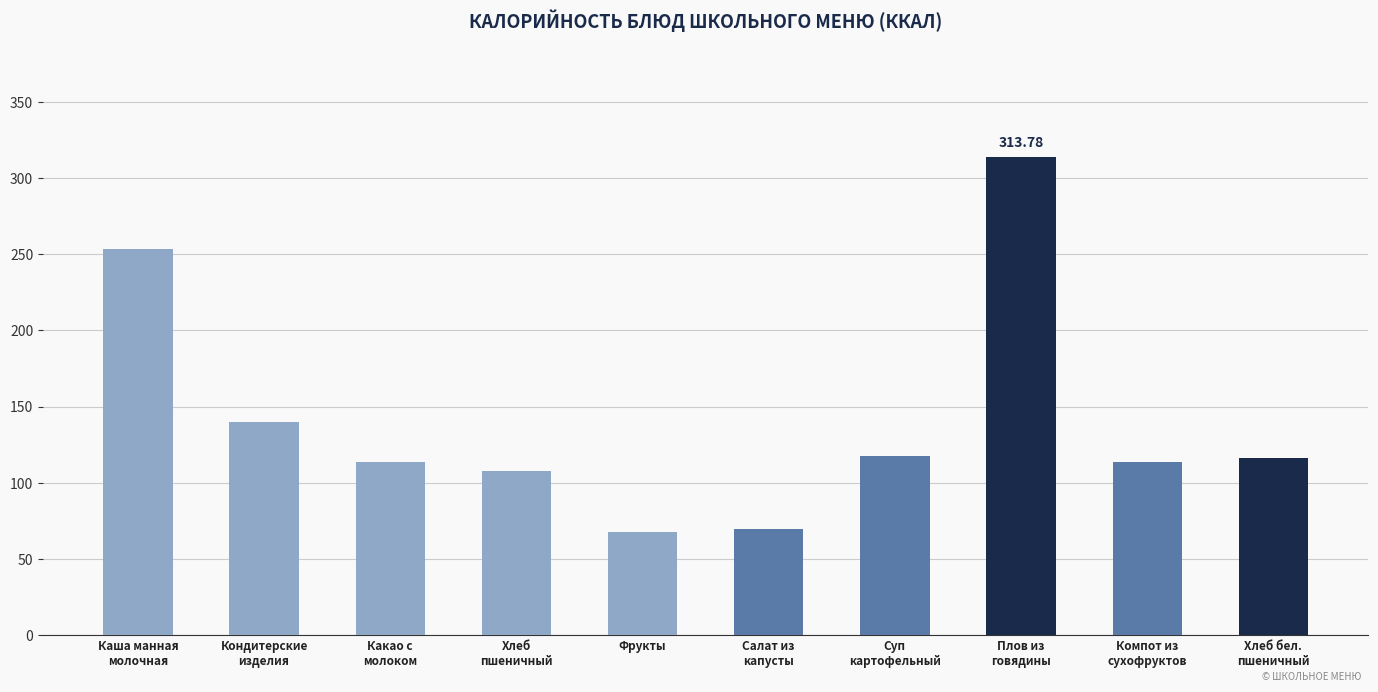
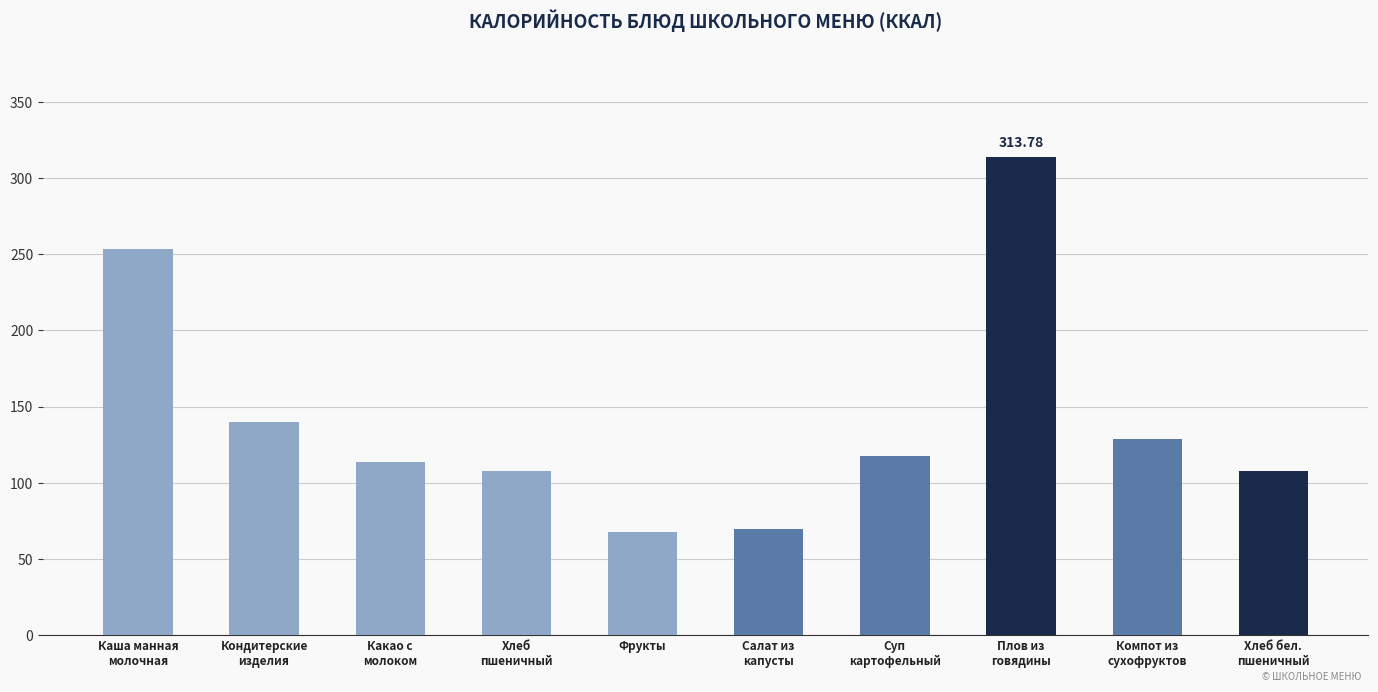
Компот из сухофруктов: 114 -> 129
Хлеб бел. пшеничный: 116 -> 108
